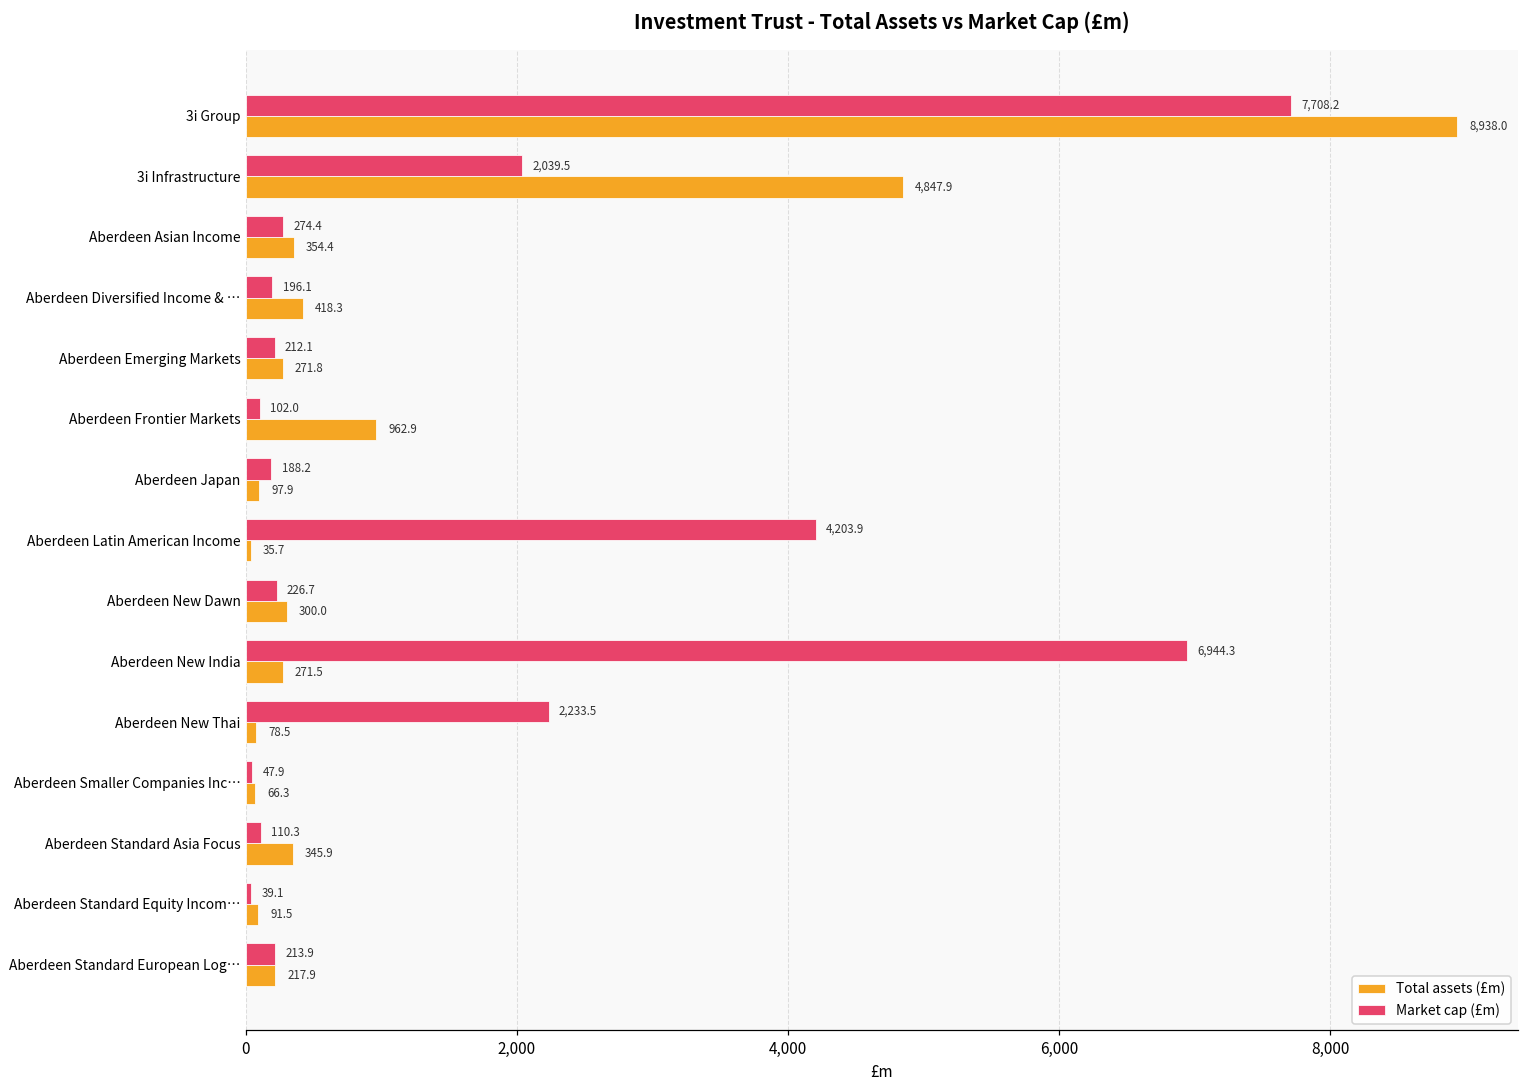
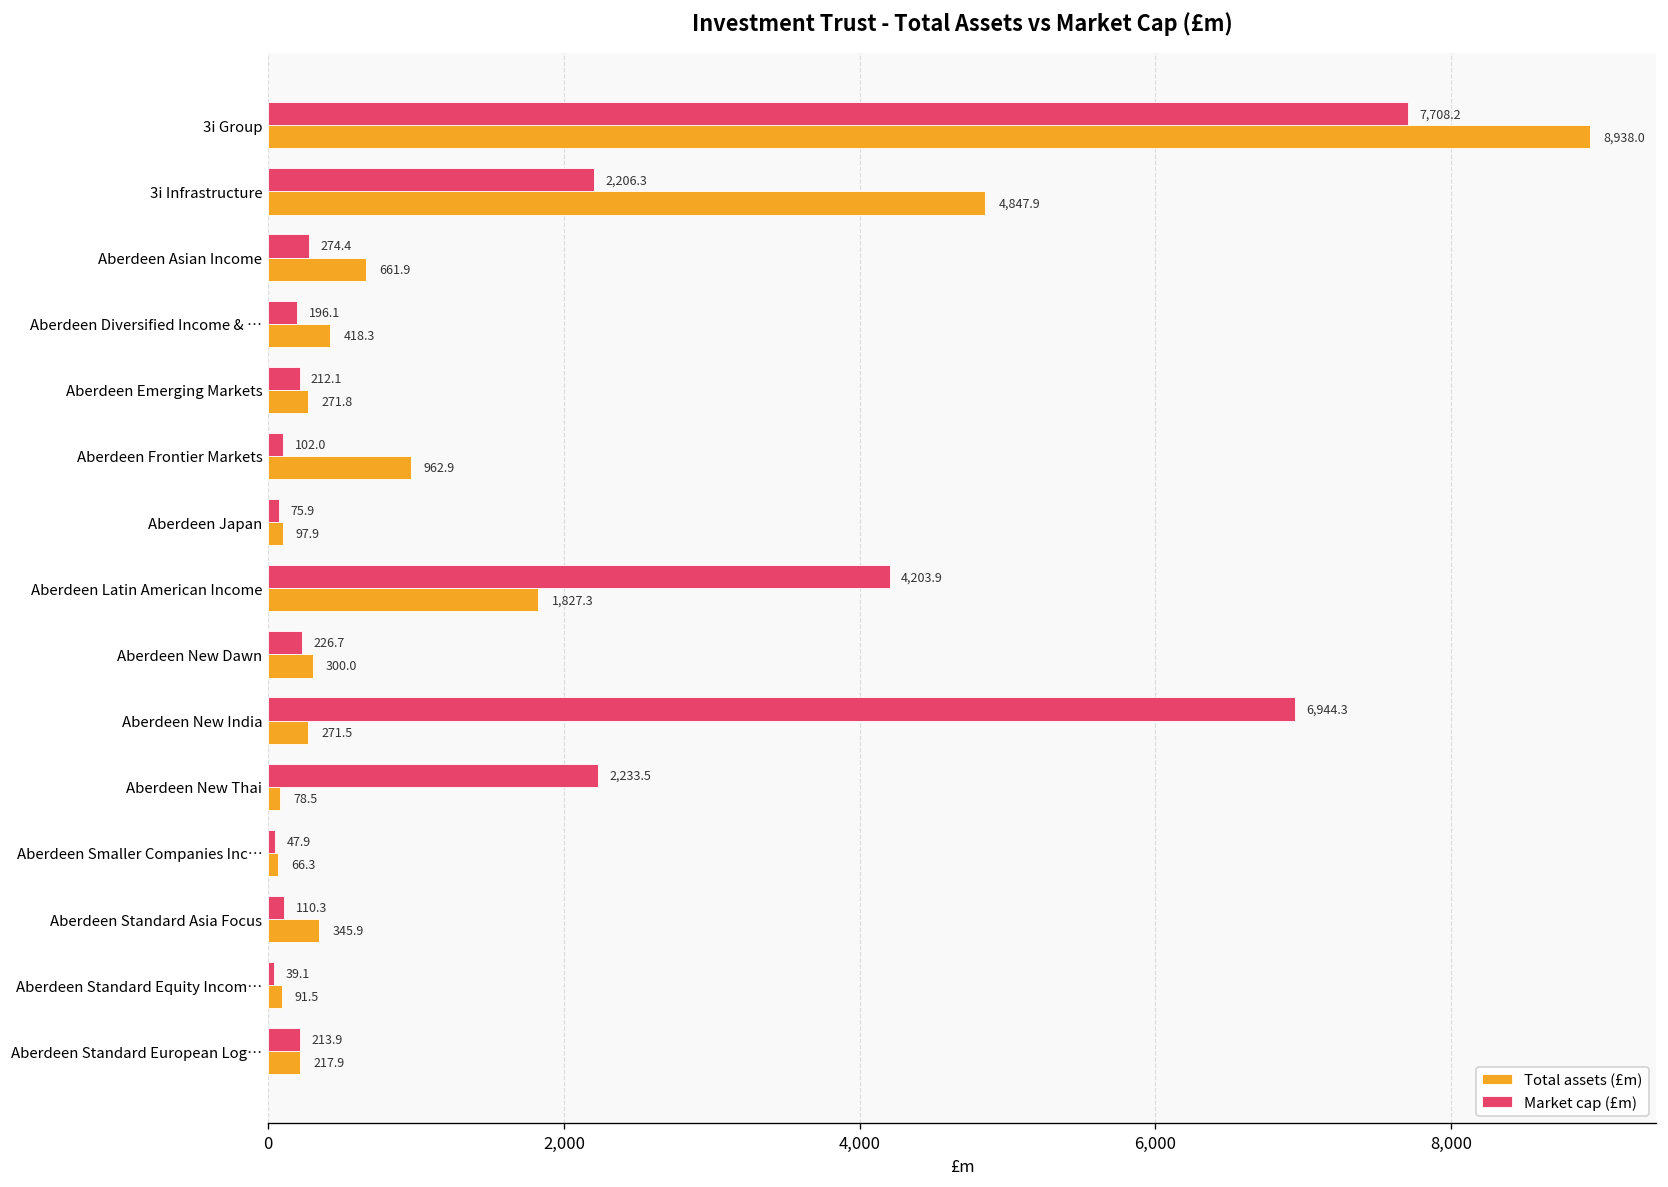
Market cap (£m), 3i Infrastructure: 2,039.5 -> 2,206.3
Total assets (£m), Aberdeen Asian Income: 354.4 -> 661.9
Market cap (£m), Aberdeen Japan: 188.2 -> 75.9
Total assets (£m), Aberdeen Latin American Income: 35.7 -> 1,827.3
